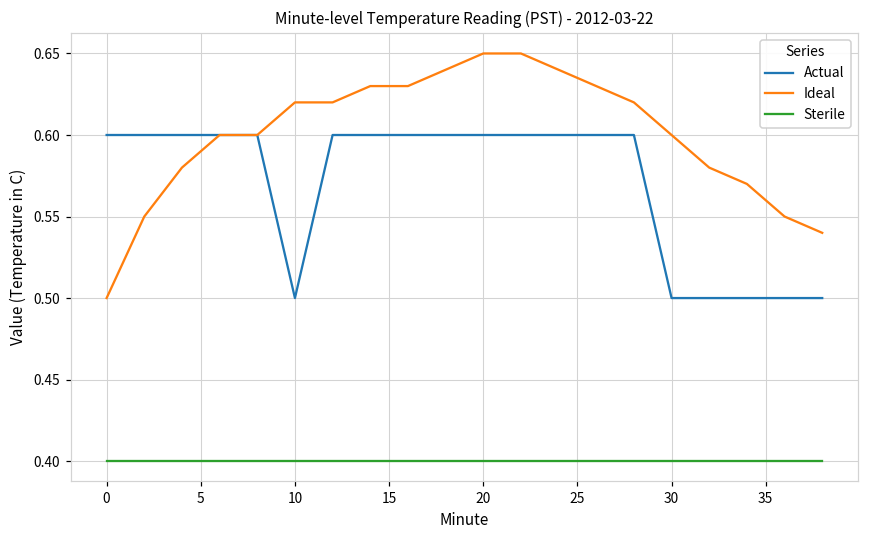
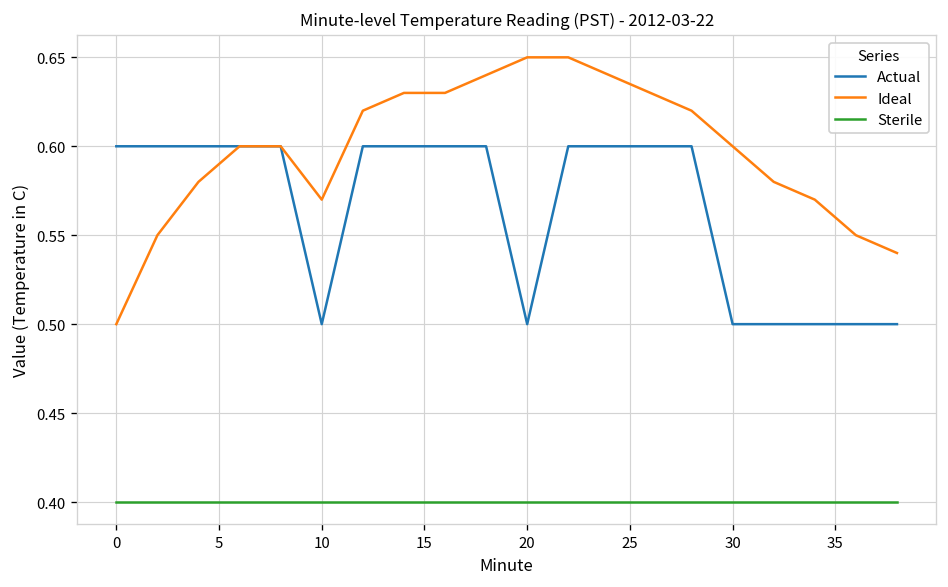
Ideal, 10: 0.62 -> 0.57
Actual, 20: 0.6 -> 0.5
